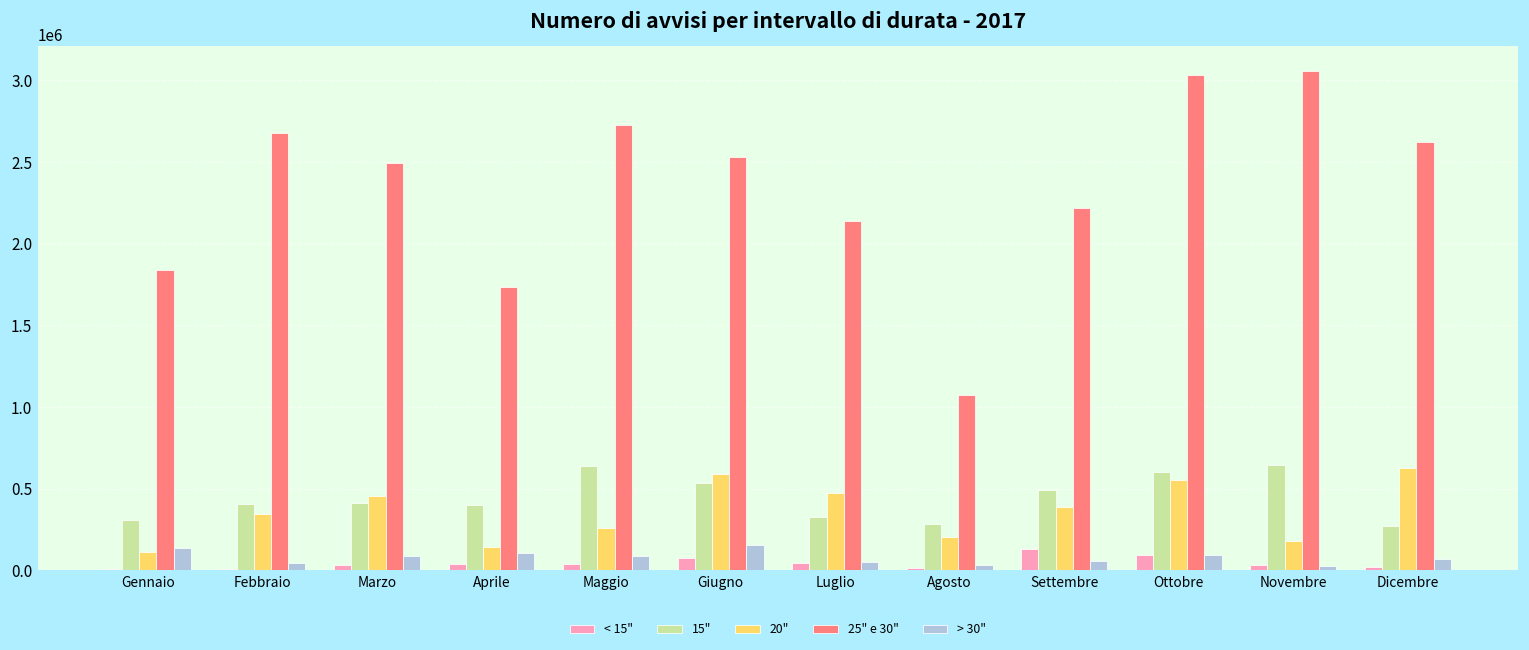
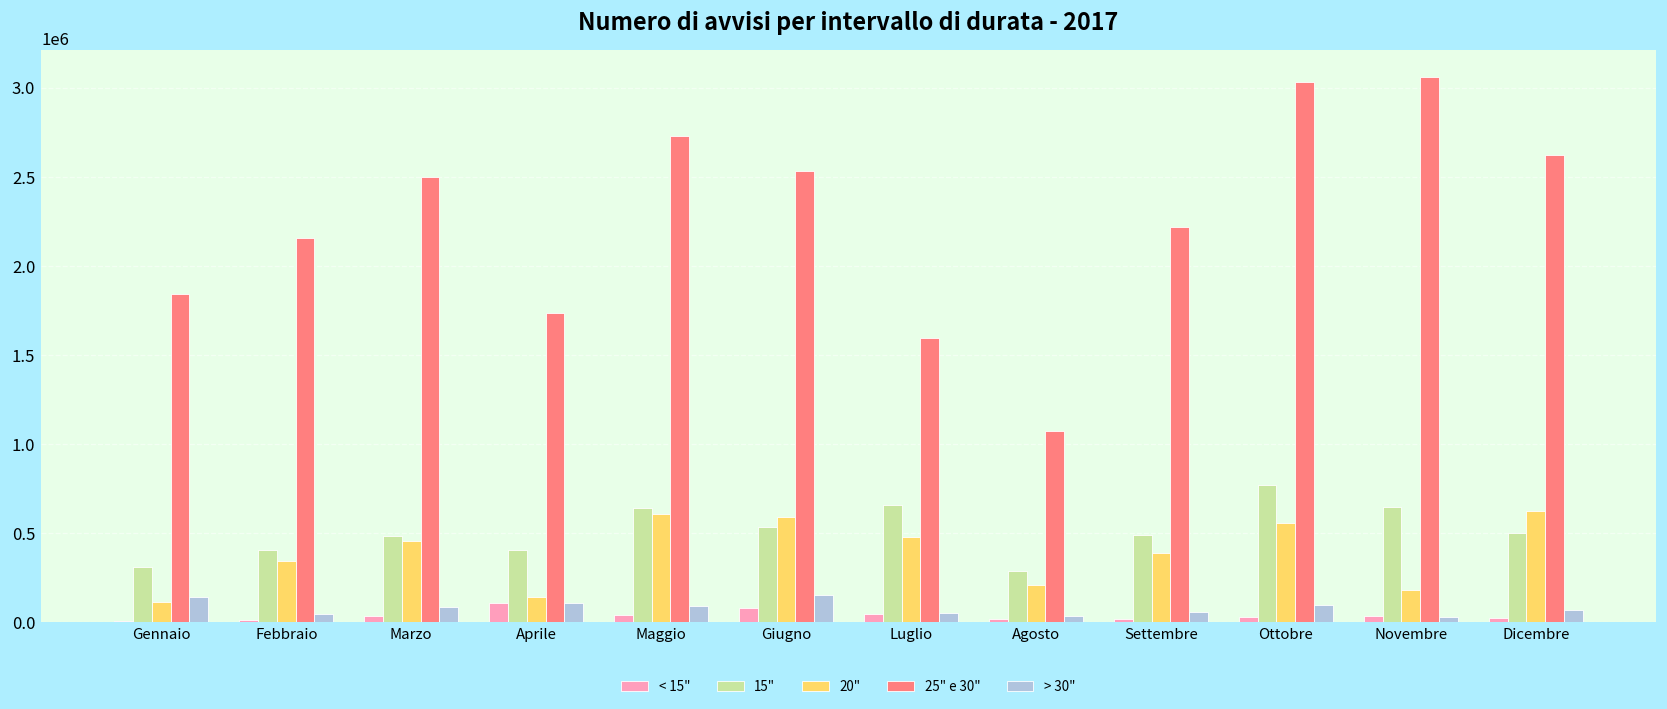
25" e 30", Febbraio: 2680000 -> 2160000
15", Marzo: 410000 -> 480000
< 15", Aprile: 40000 -> 100000
20", Maggio: 260000 -> 600000
15", Luglio: 330000 -> 660000
25" e 30", Luglio: 2140000 -> 1590000
< 15", Settembre: 130000 -> 20000
< 15", Ottobre: 90000 -> 30000
15", Ottobre: 600000 -> 770000
15", Dicembre: 270000 -> 500000
